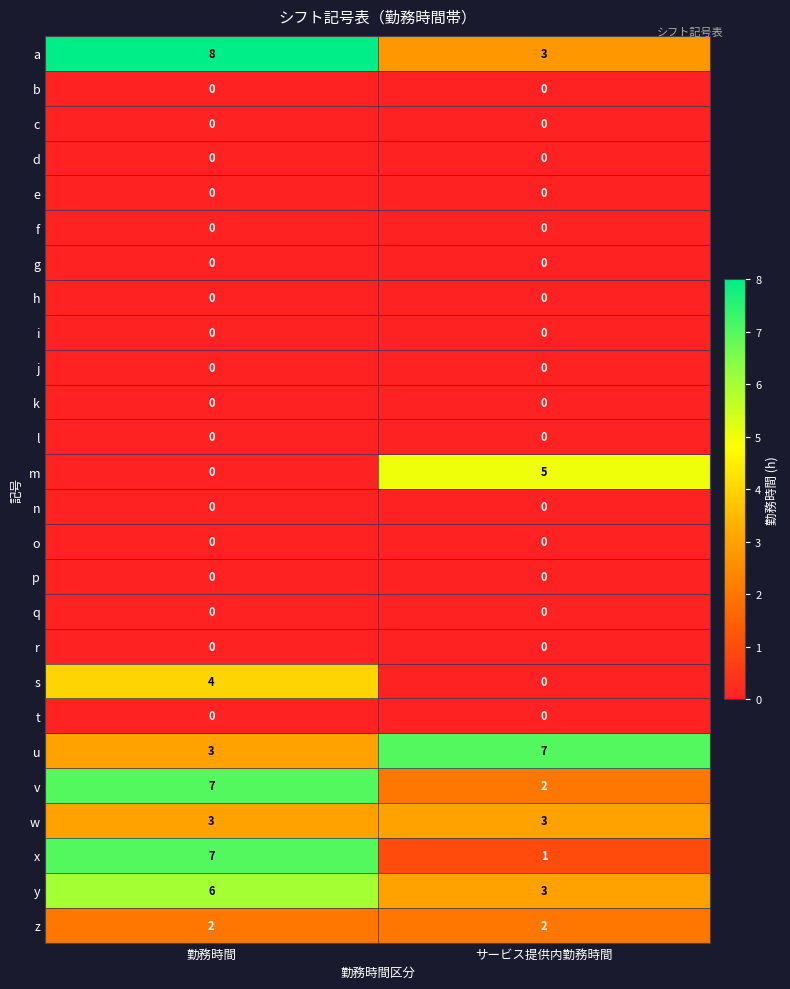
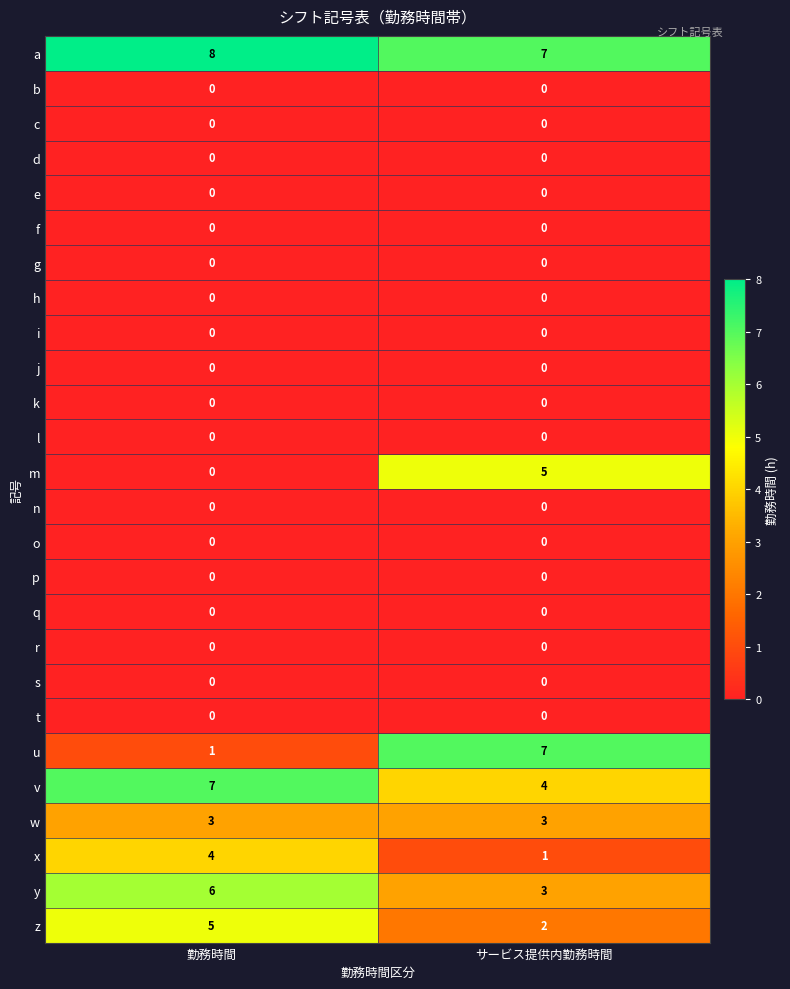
a, サービス提供内勤務時間: 3 -> 7
s, 勤務時間: 4 -> 0
u, 勤務時間: 3 -> 1
v, サービス提供内勤務時間: 2 -> 4
x, 勤務時間: 7 -> 4
z, 勤務時間: 2 -> 5
